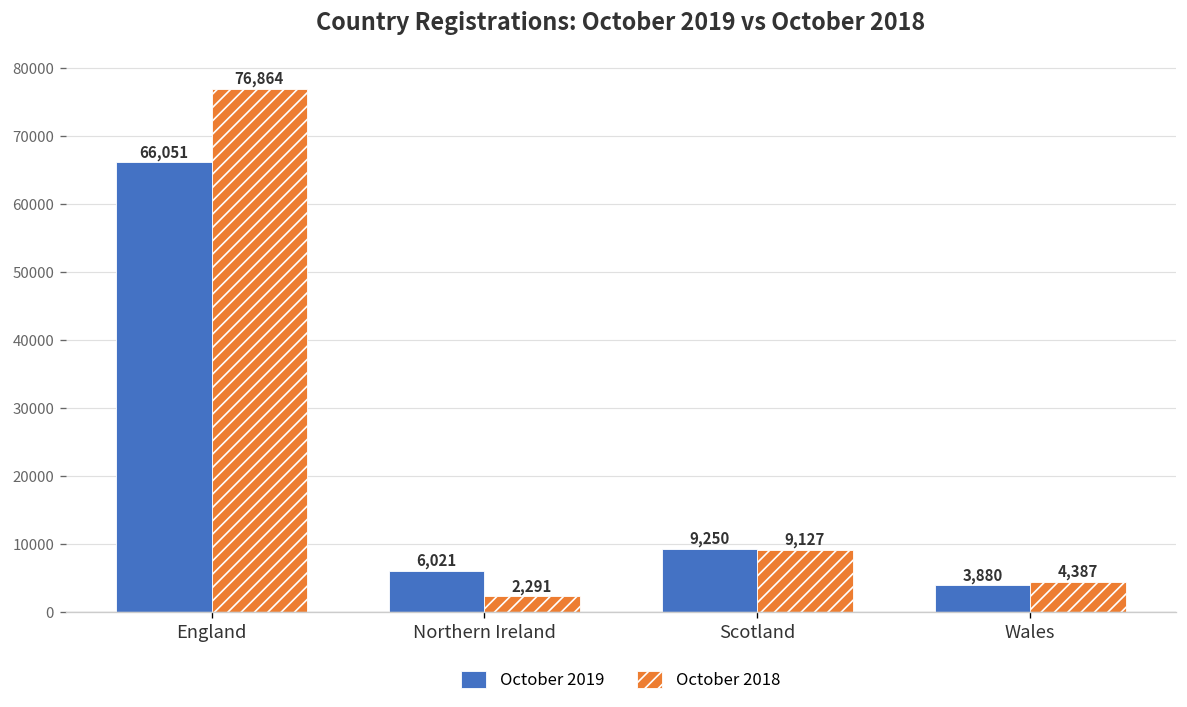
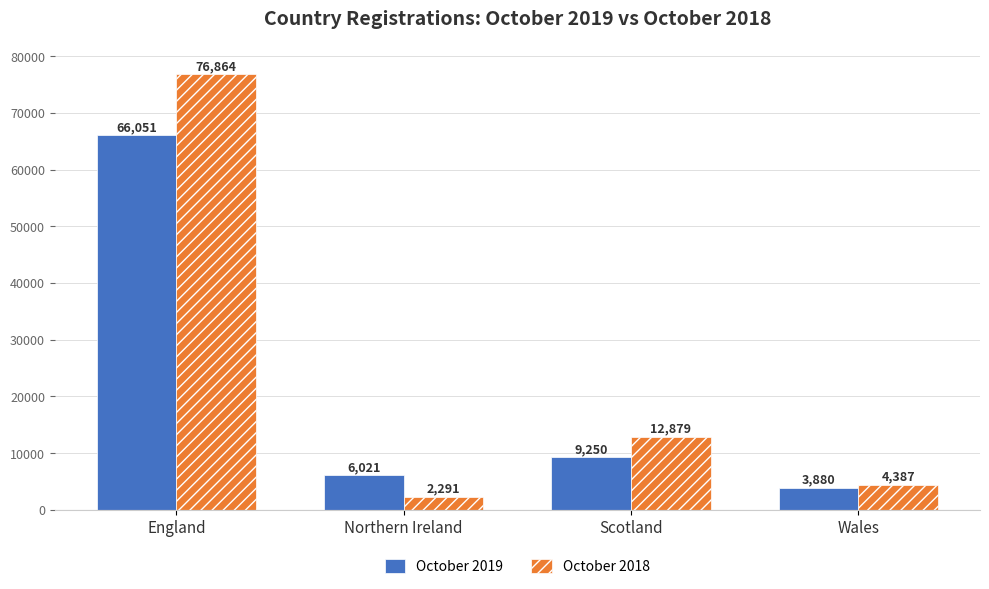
October 2018, Scotland: 9,127 -> 12,879
